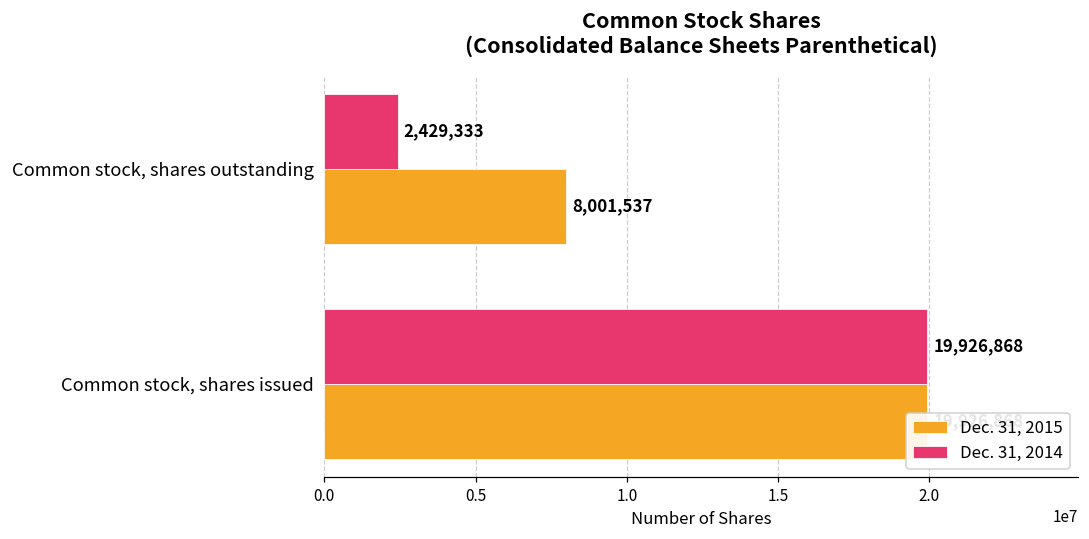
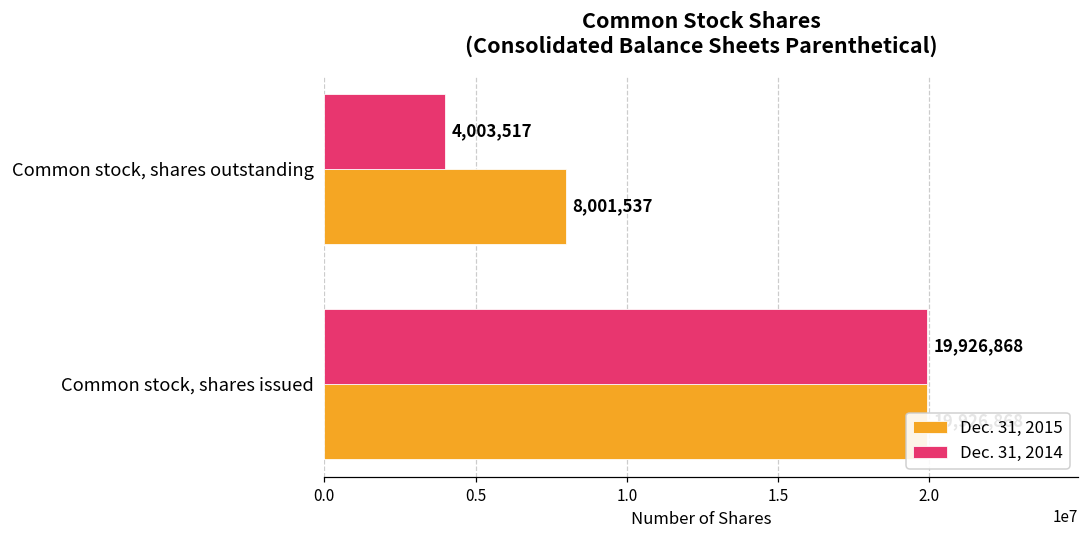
Dec. 31, 2014, Common stock, shares outstanding: 2,429,333 -> 4,003,517
